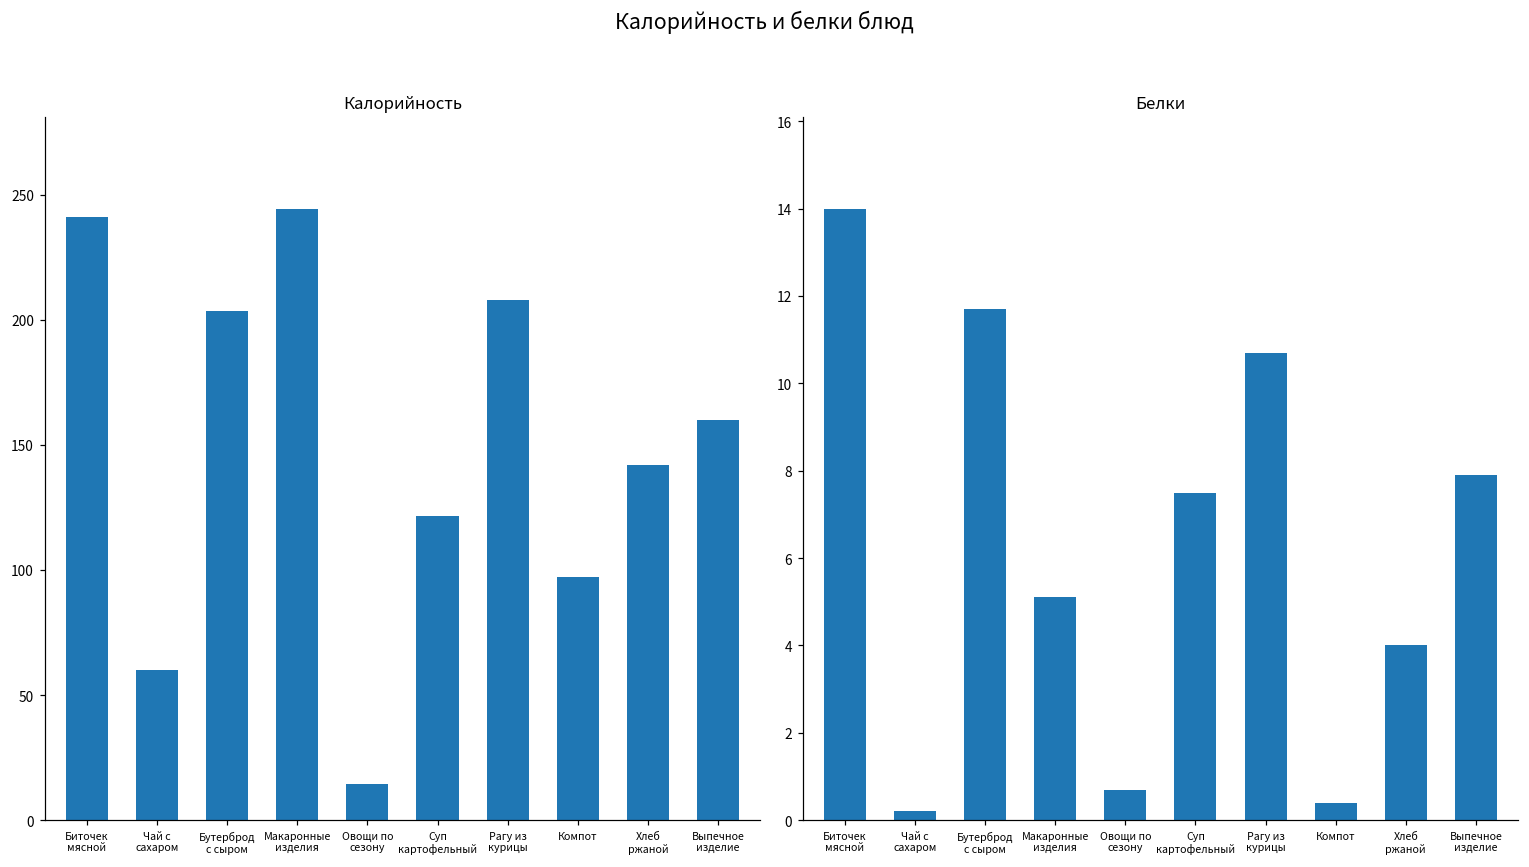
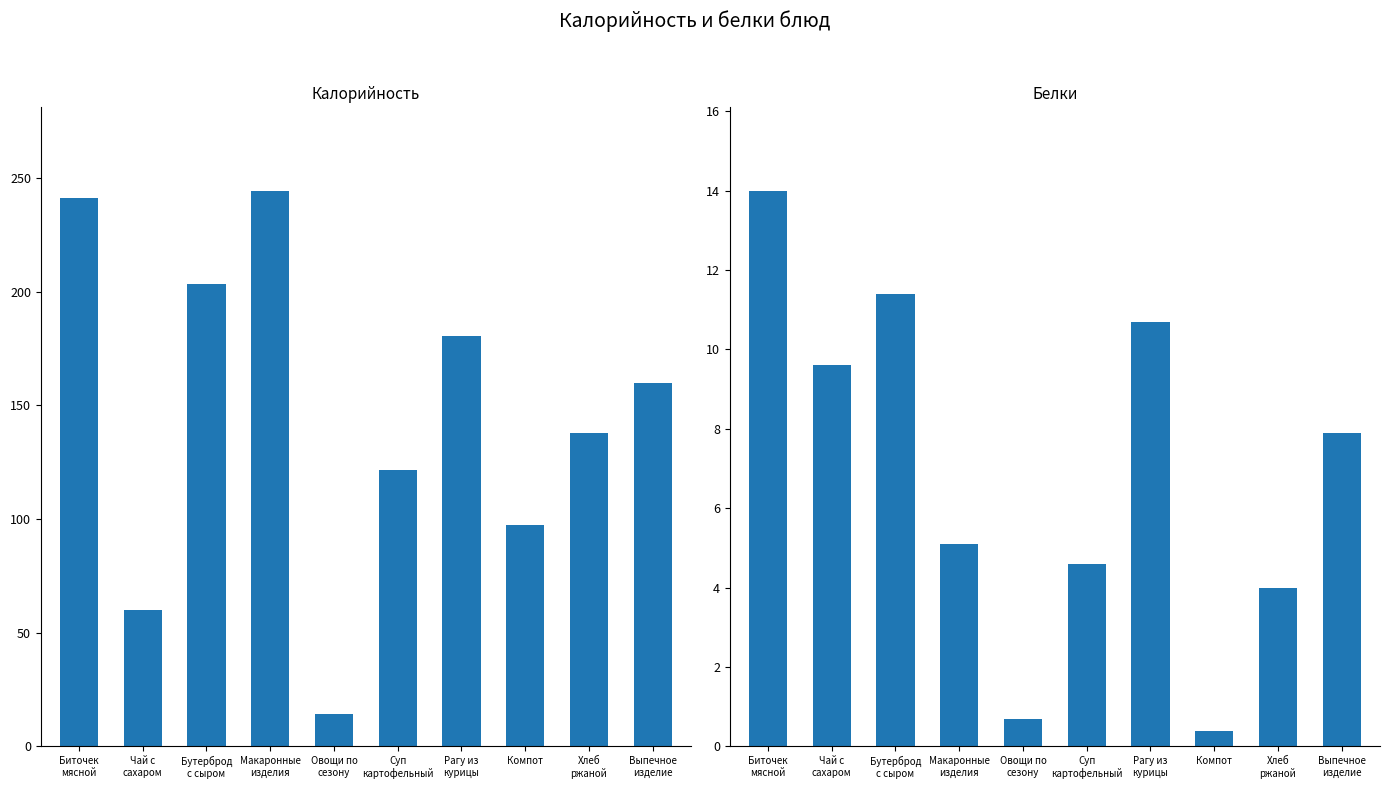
Калорийность, Рагу из курицы: 208 -> 181
Калорийность, Хлеб ржаной: 142 -> 138
Белки, Чай с сахаром: 0.2 -> 9.6
Белки, Бутерброд с сыром: 11.7 -> 11.4
Белки, Суп картофельный: 7.5 -> 4.6
